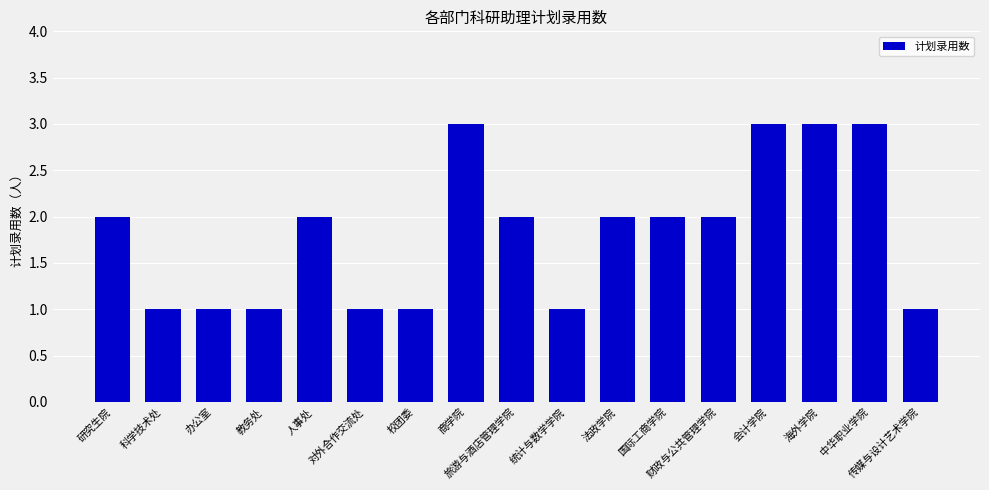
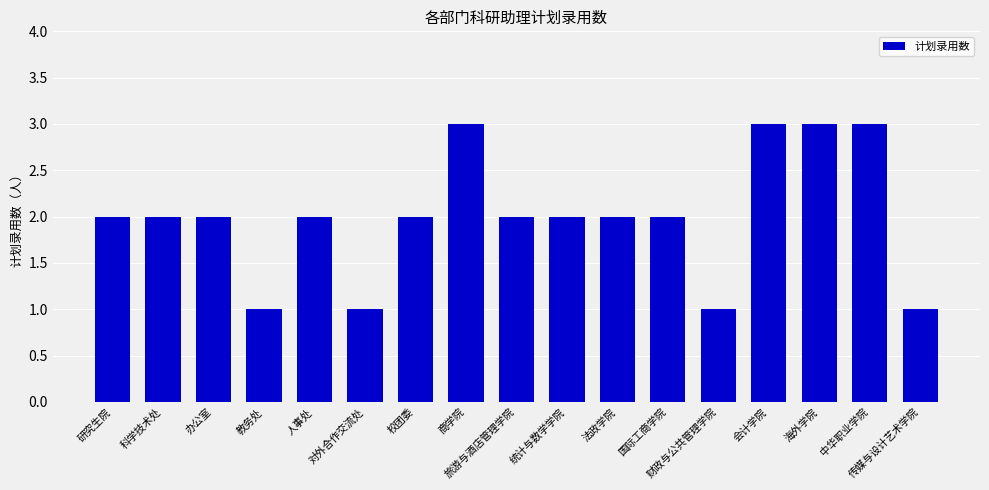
科学技术处: 1 -> 2
办公室: 1 -> 2
校团委: 1 -> 2
统计与数学学院: 1 -> 2
财政与公共管理学院: 2 -> 1
